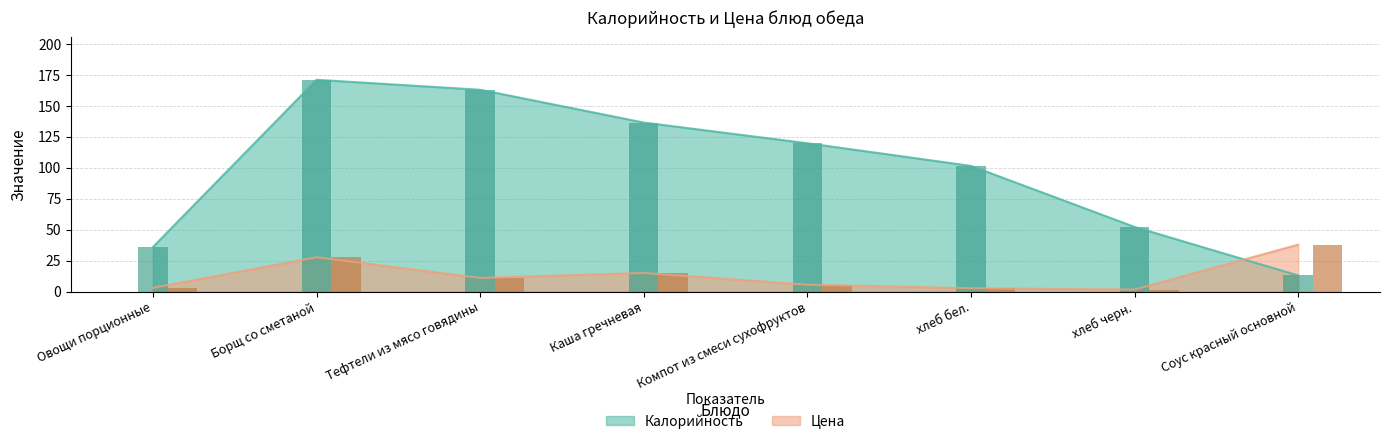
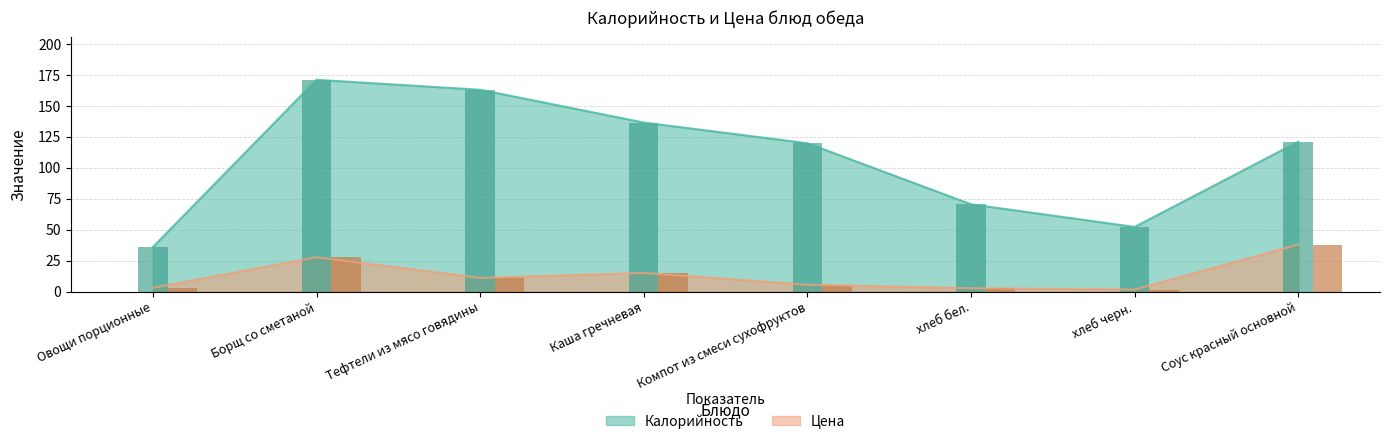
Калорийность, хлеб бел.: 102 -> 71
Калорийность, Соус красный основной: 13 -> 121
